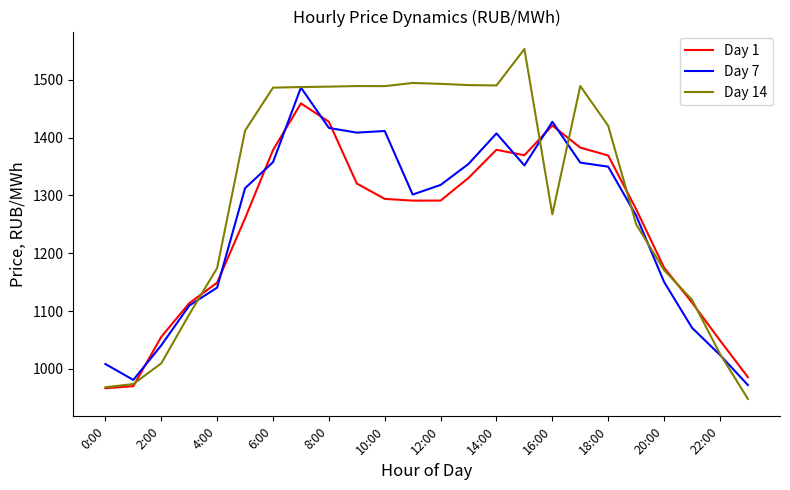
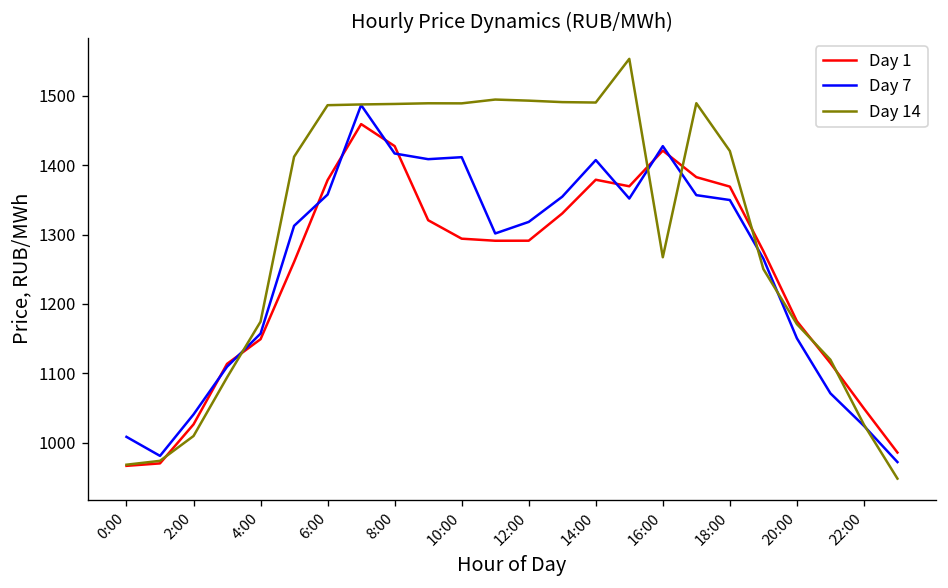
Day 1, 2:00: 1060 -> 1030
Day 7, 4:00: 1140 -> 1160
